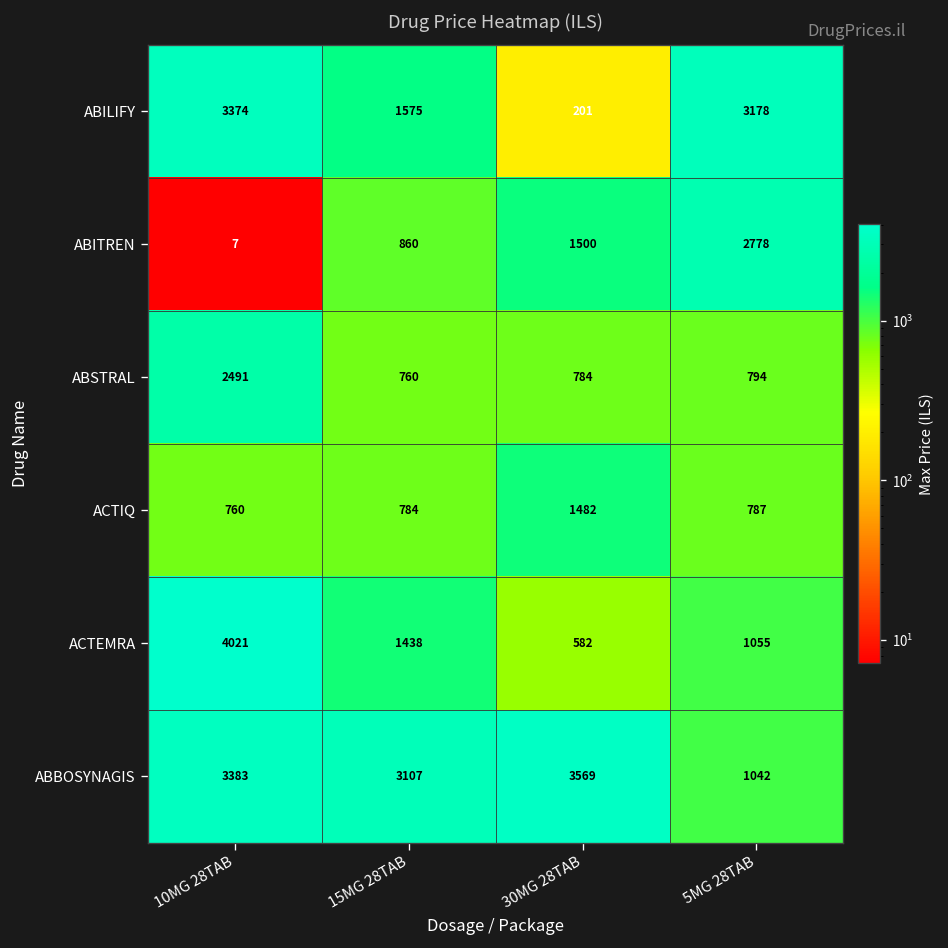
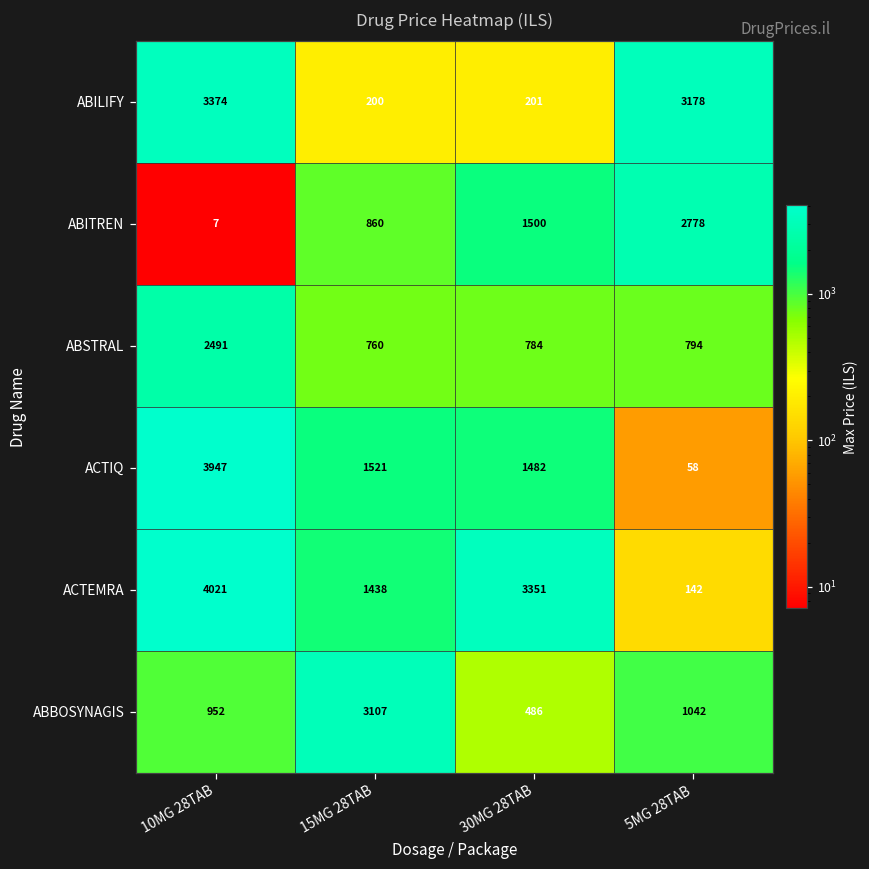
ABILIFY, 15MG 28TAB: 1575 -> 200
ACTIQ, 10MG 28TAB: 760 -> 3947
ACTIQ, 15MG 28TAB: 784 -> 1521
ACTIQ, 5MG 28TAB: 787 -> 58
ACTEMRA, 30MG 28TAB: 582 -> 3351
ACTEMRA, 5MG 28TAB: 1055 -> 142
ABBOSYNAGIS, 10MG 28TAB: 3383 -> 952
ABBOSYNAGIS, 30MG 28TAB: 3569 -> 486
